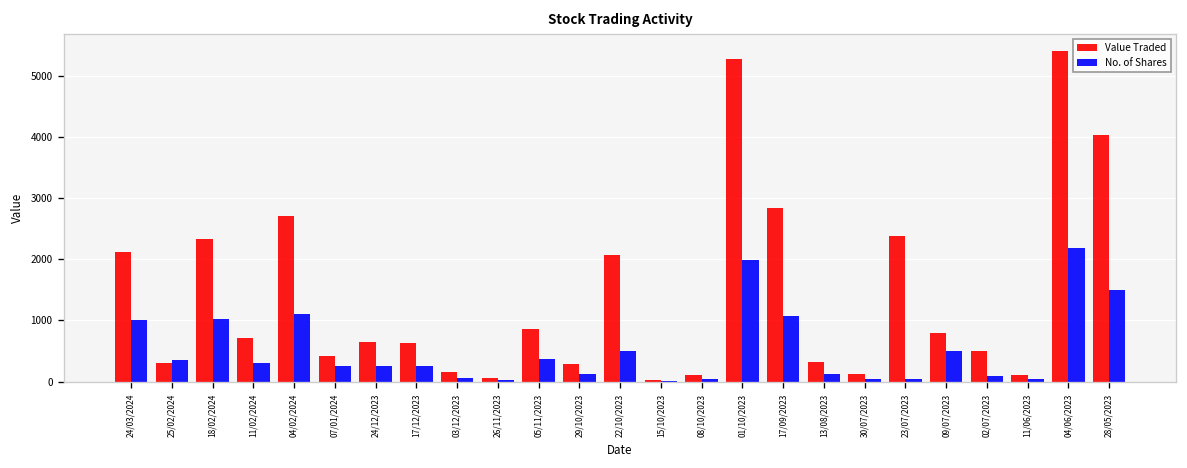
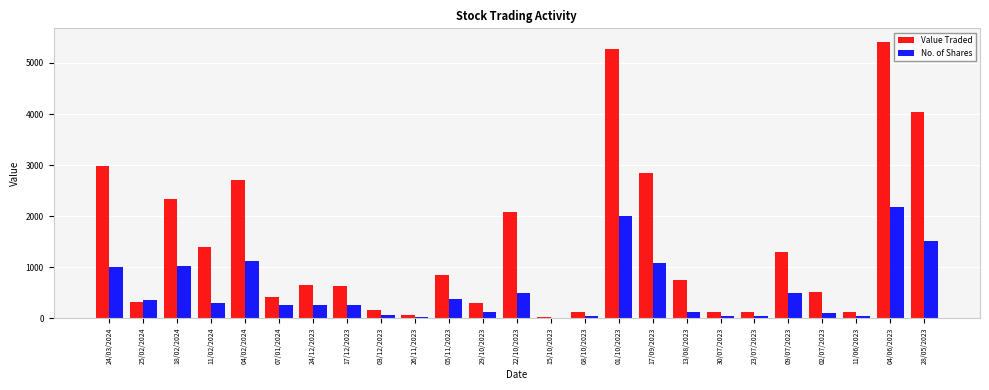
Value Traded, 24/03/2024: 2100 -> 3000
Value Traded, 11/02/2024: 700 -> 1400
Value Traded, 13/08/2023: 300 -> 700
Value Traded, 23/07/2023: 2400 -> 100
Value Traded, 09/07/2023: 800 -> 1300
